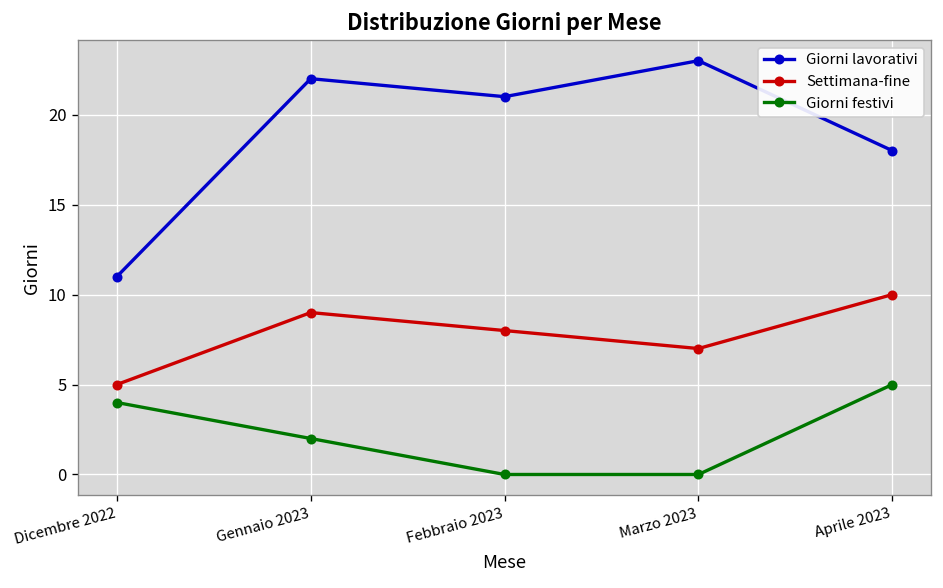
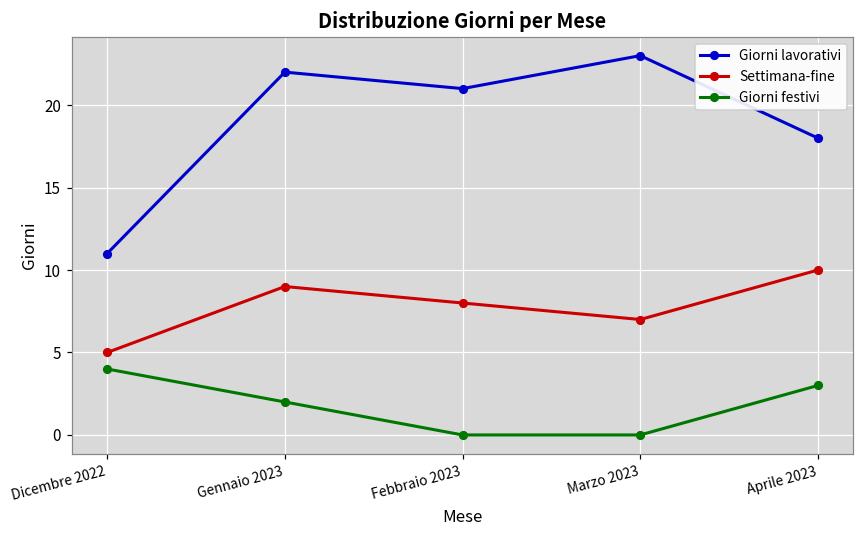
Giorni festivi, Aprile 2023: 5 -> 3
